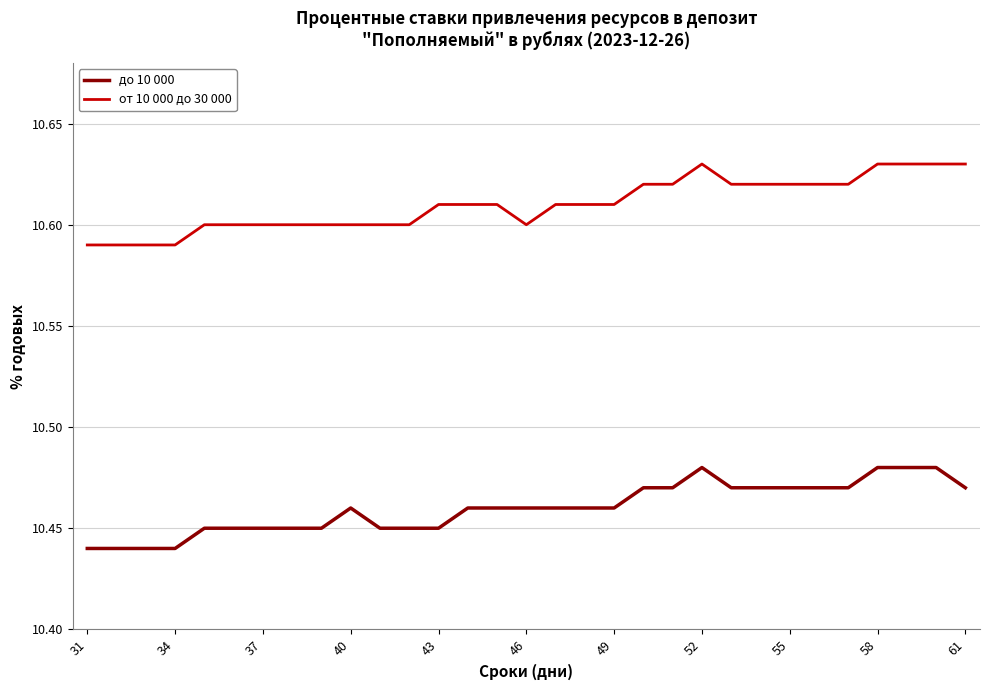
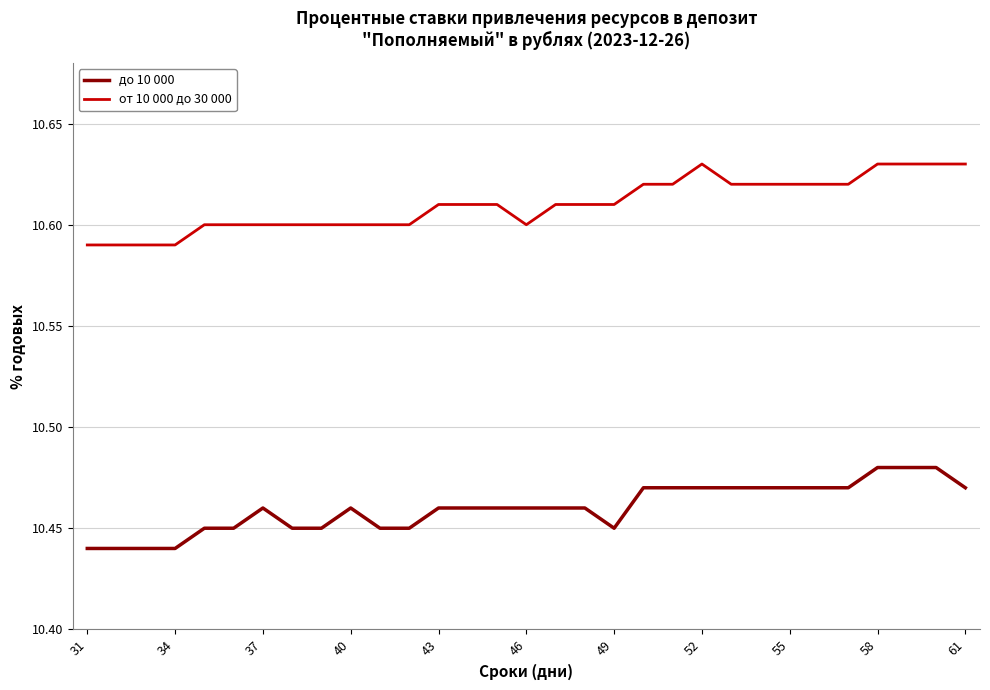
до 10 000, 37: 10.45 -> 10.46
до 10 000, 43: 10.45 -> 10.46
до 10 000, 49: 10.46 -> 10.45
до 10 000, 52: 10.48 -> 10.47
